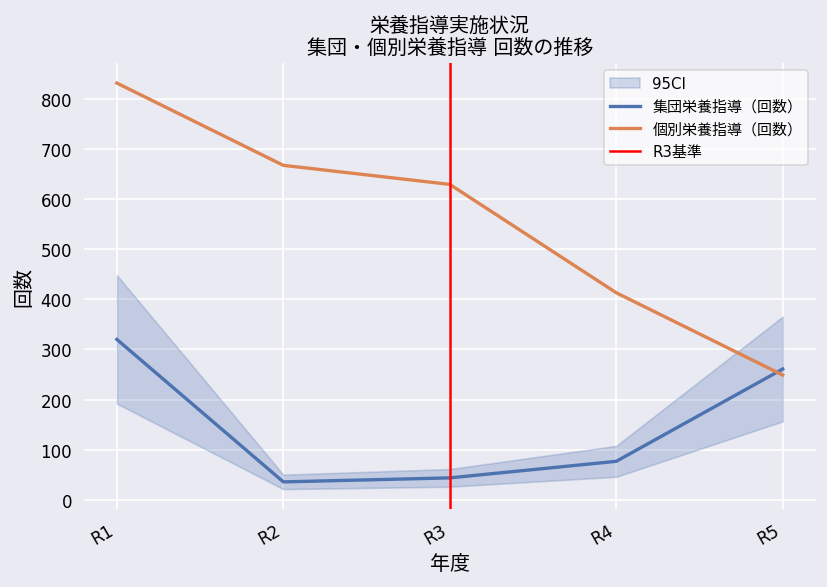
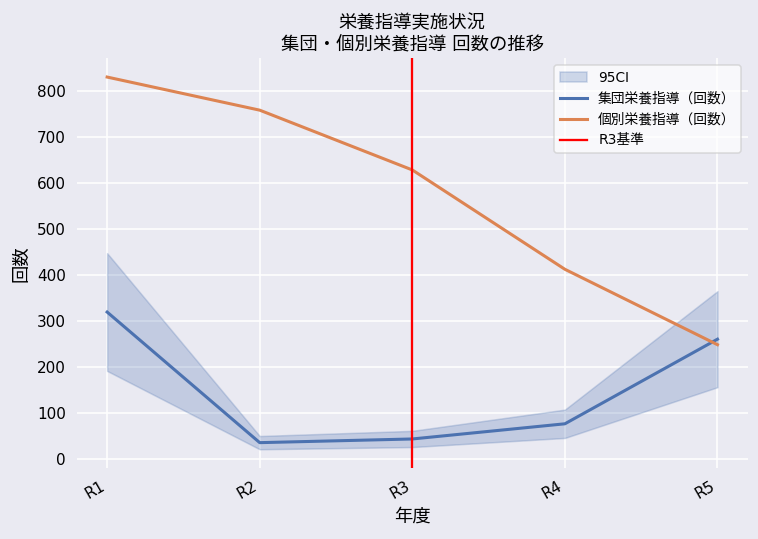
個別栄養指導（回数）, R2: 670 -> 760
